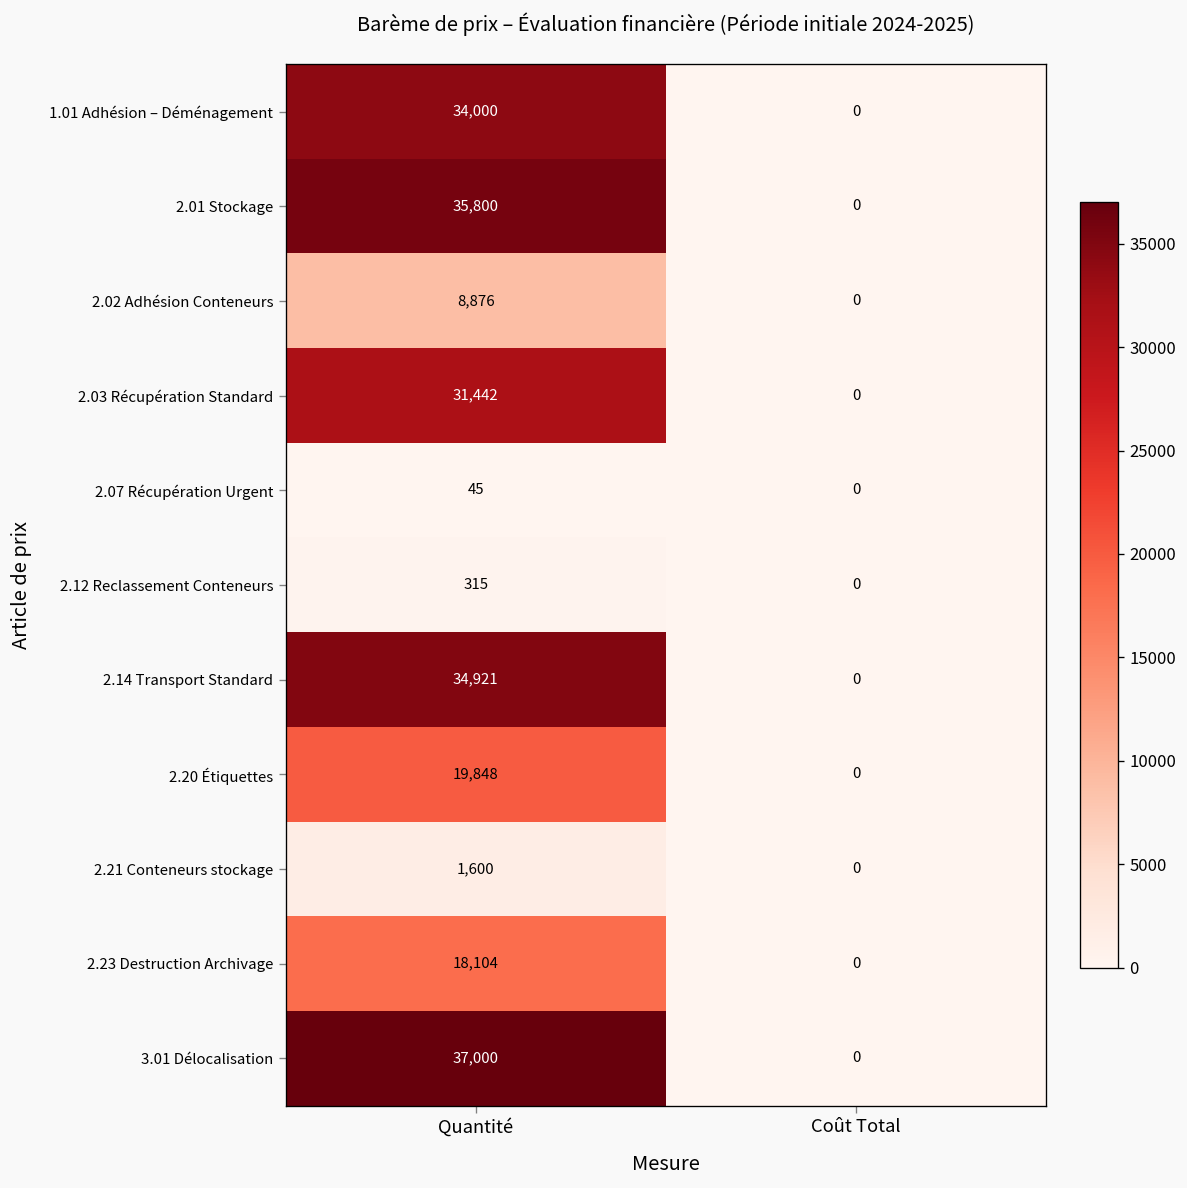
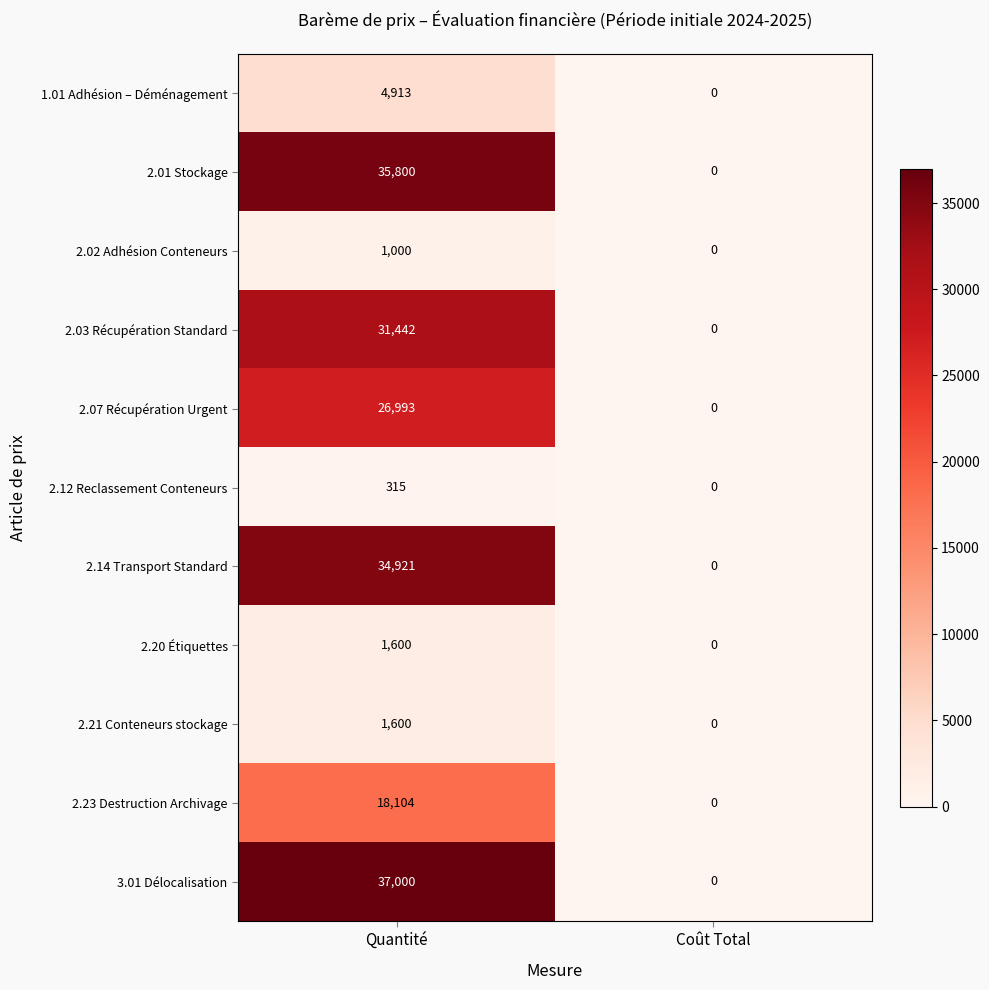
1.01 Adhésion – Déménagement, Quantité: 34,000 -> 4,913
2.02 Adhésion Conteneurs, Quantité: 8,876 -> 1,000
2.07 Récupération Urgent, Quantité: 45 -> 26,993
2.20 Étiquettes, Quantité: 19,848 -> 1,600
